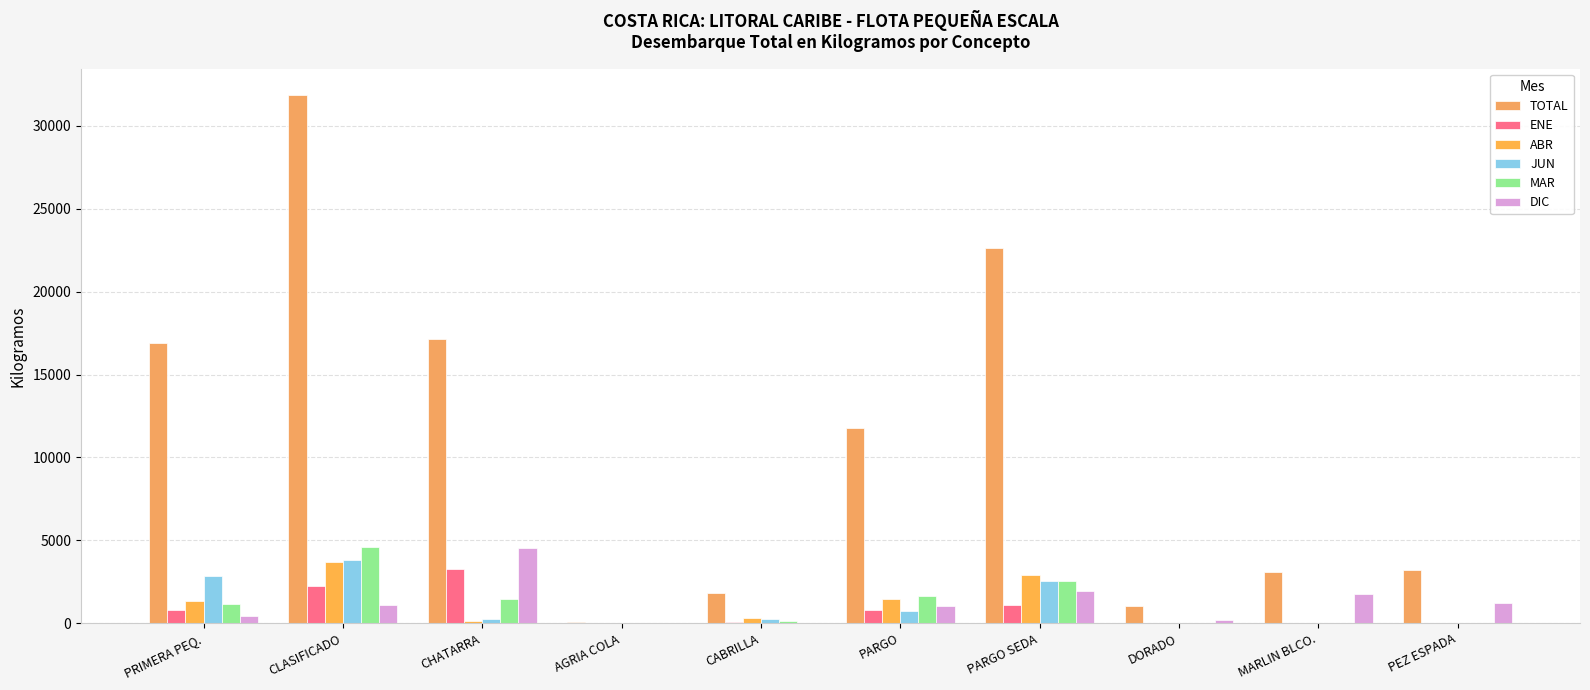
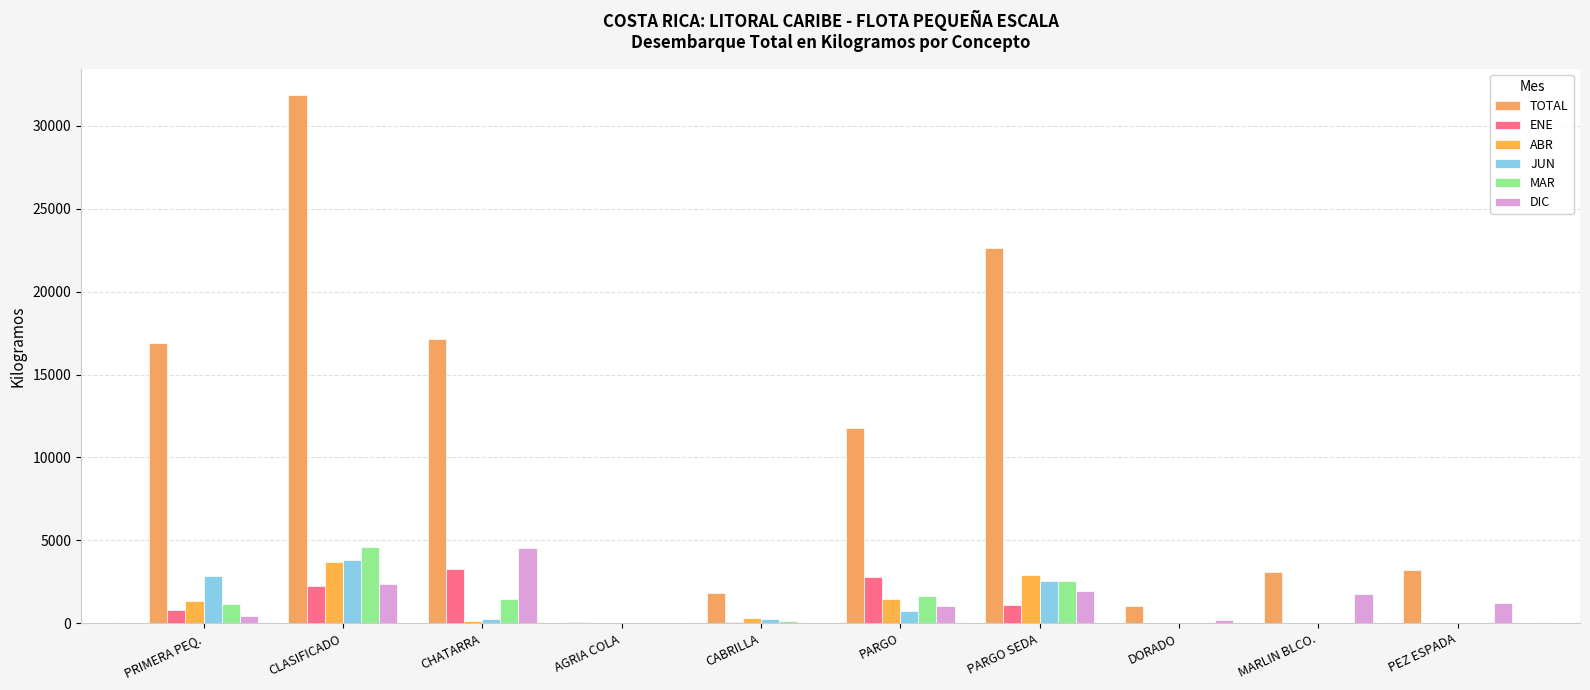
DIC, CLASIFICADO: 1100 -> 2400
ENE, PARGO: 800 -> 2800
